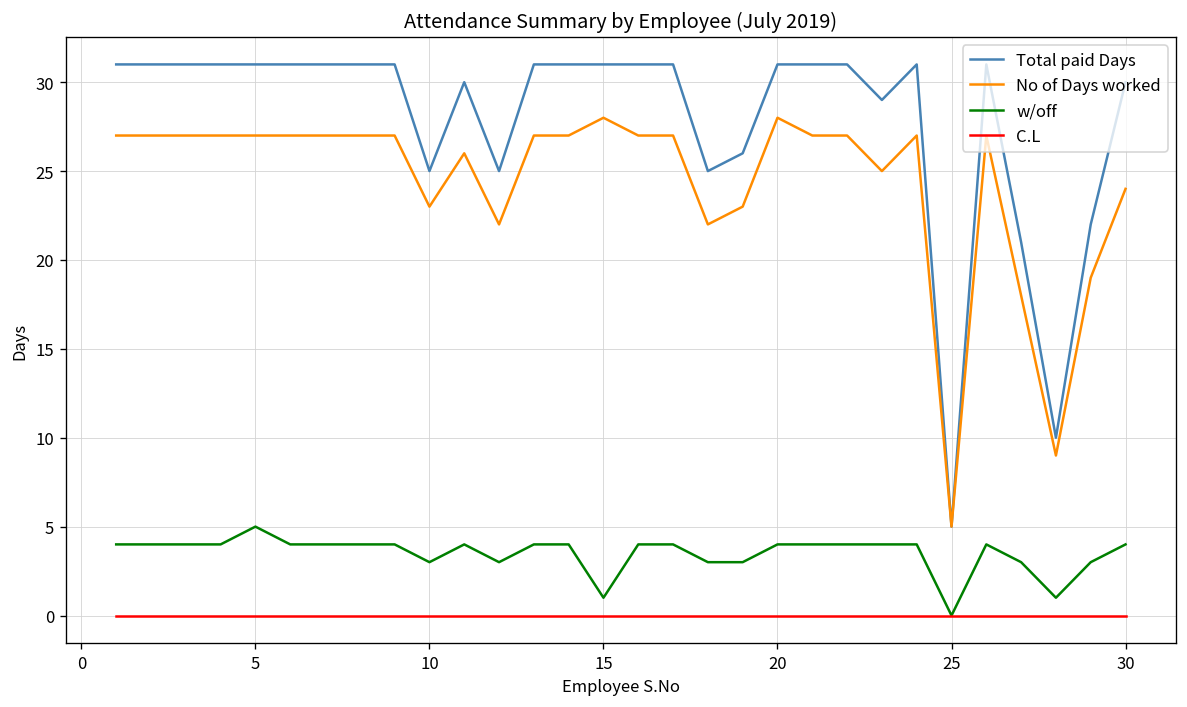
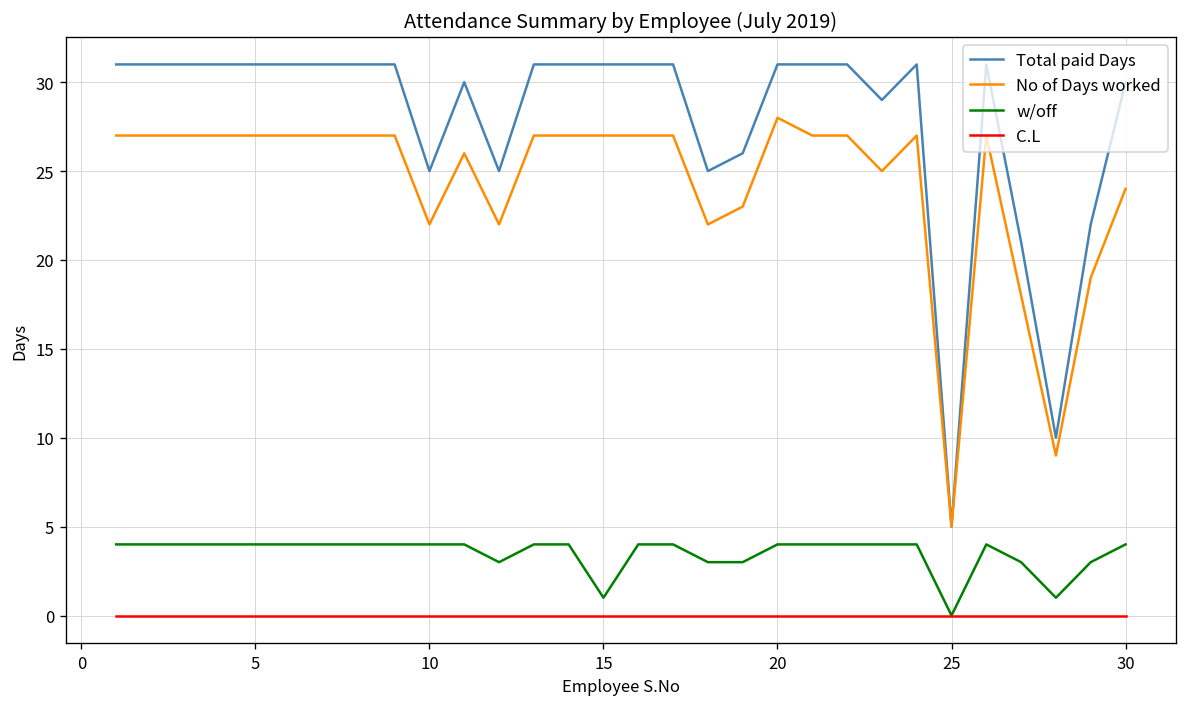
w/off, 5: 5 -> 4
No of Days worked, 10: 23 -> 22
w/off, 10: 3 -> 4
No of Days worked, 15: 28 -> 27
